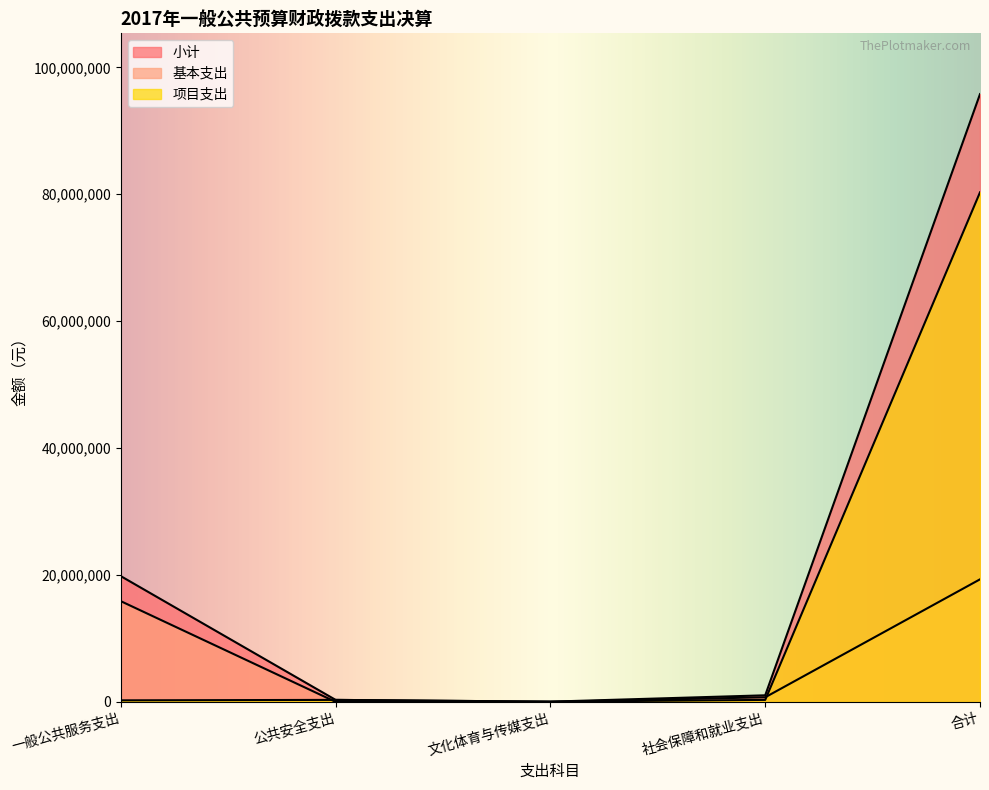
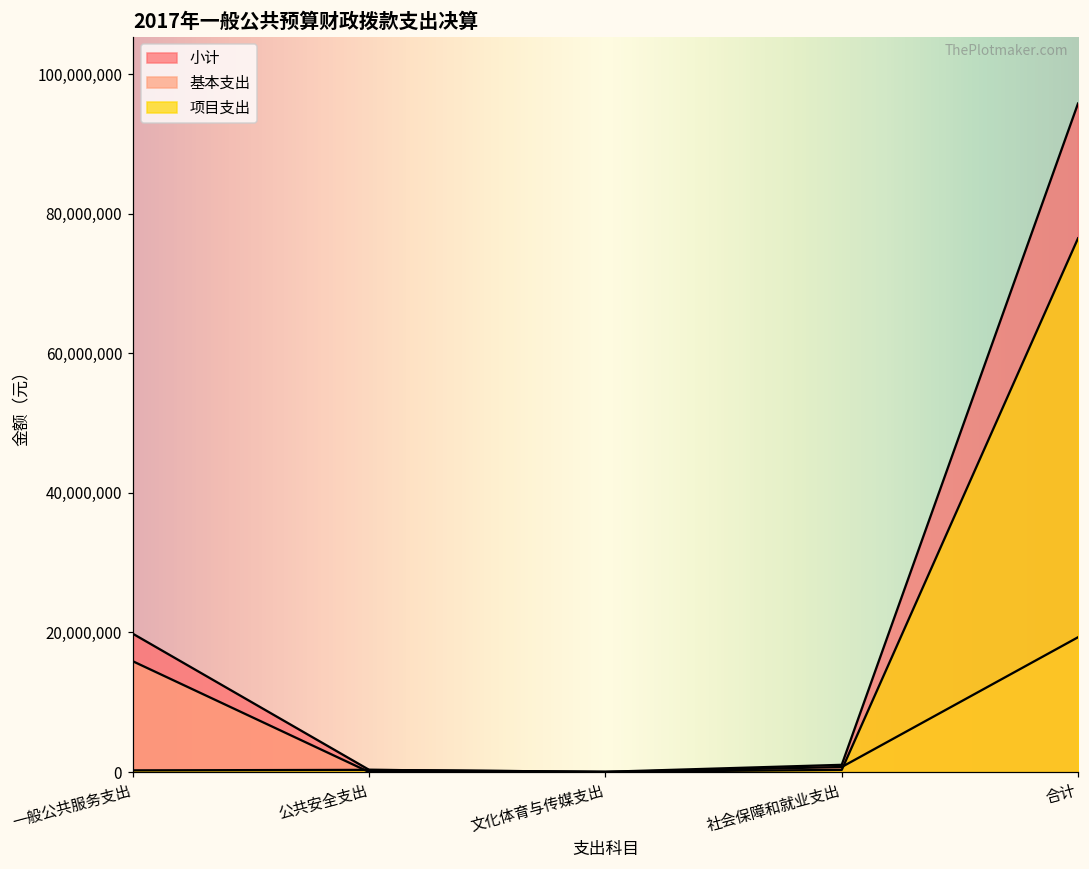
项目支出, 合计: 80,000,000 -> 76,000,000
